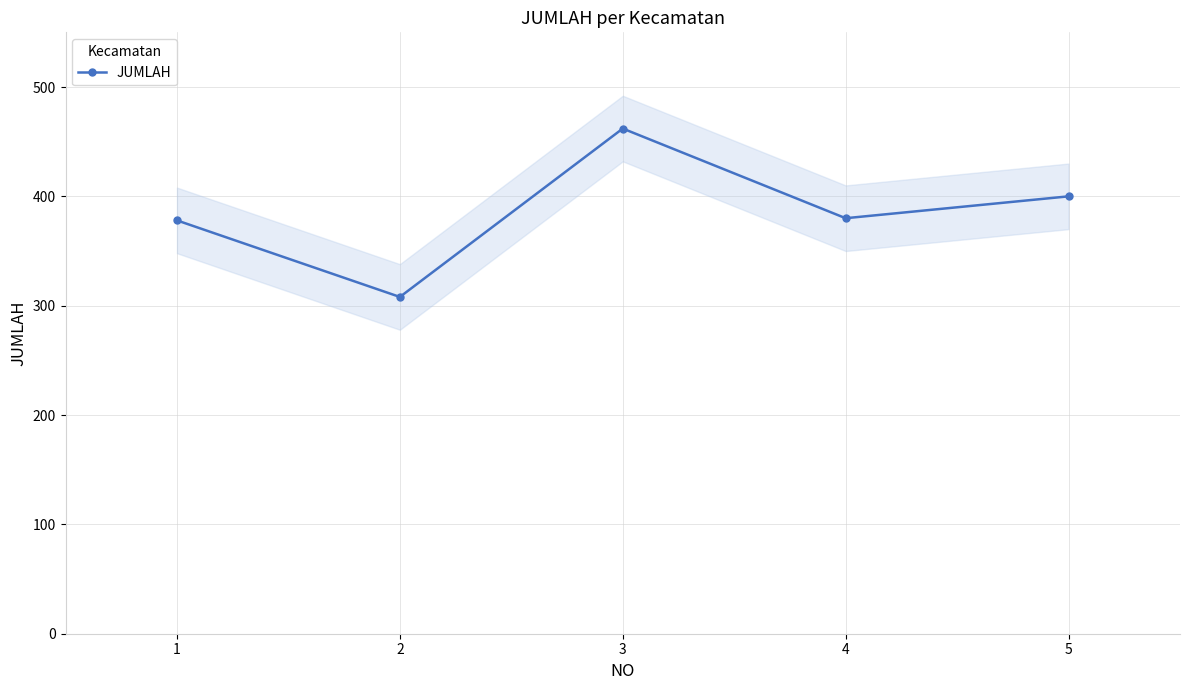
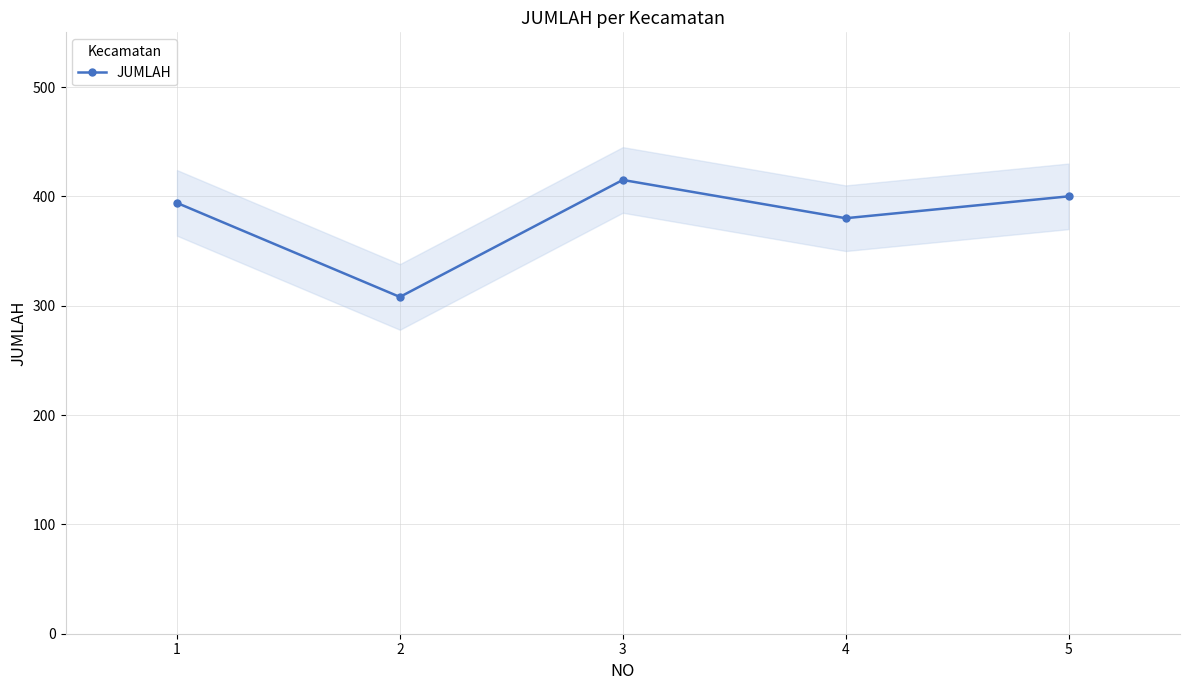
JUMLAH, 1: 378 -> 394
JUMLAH, 3: 462 -> 415
